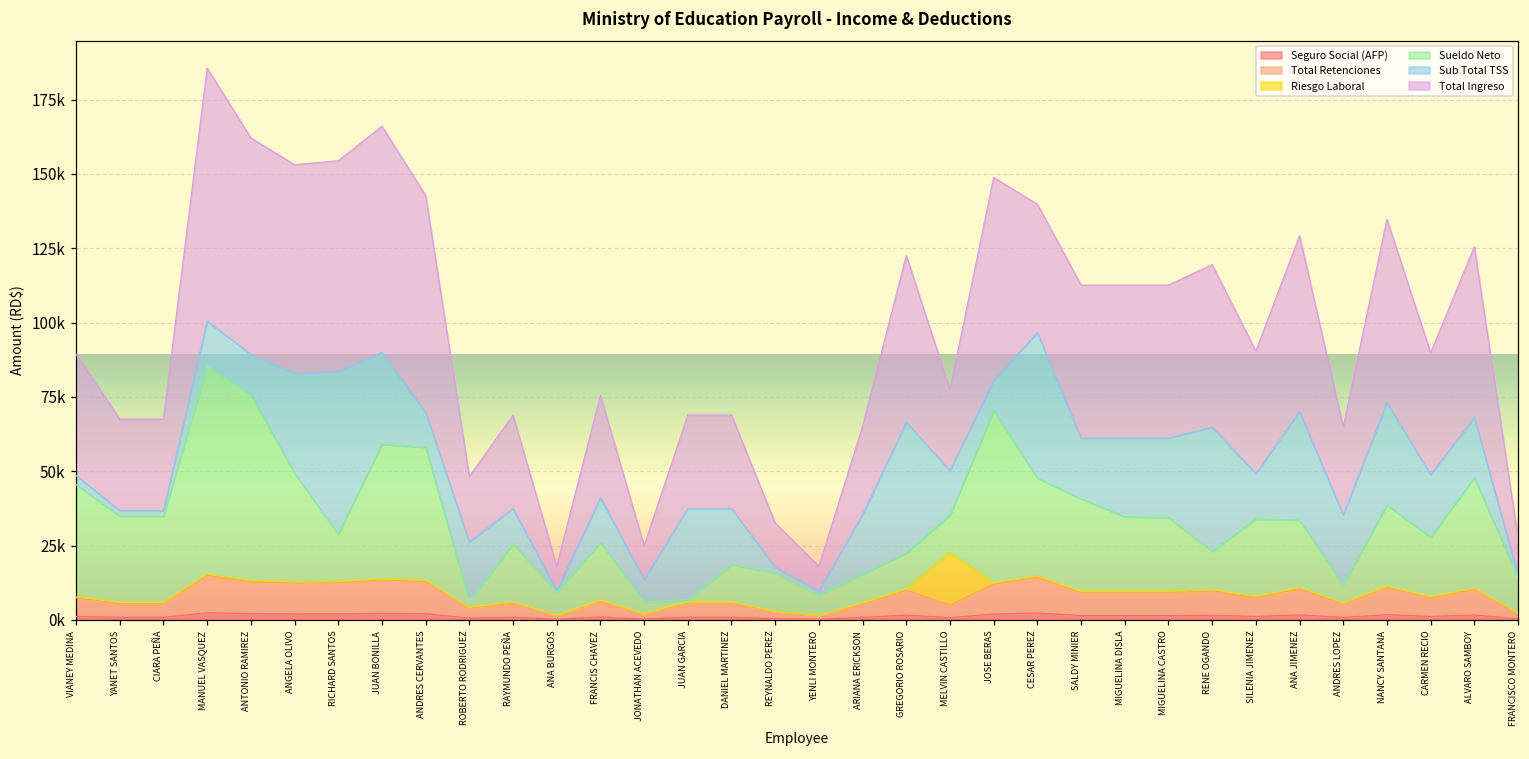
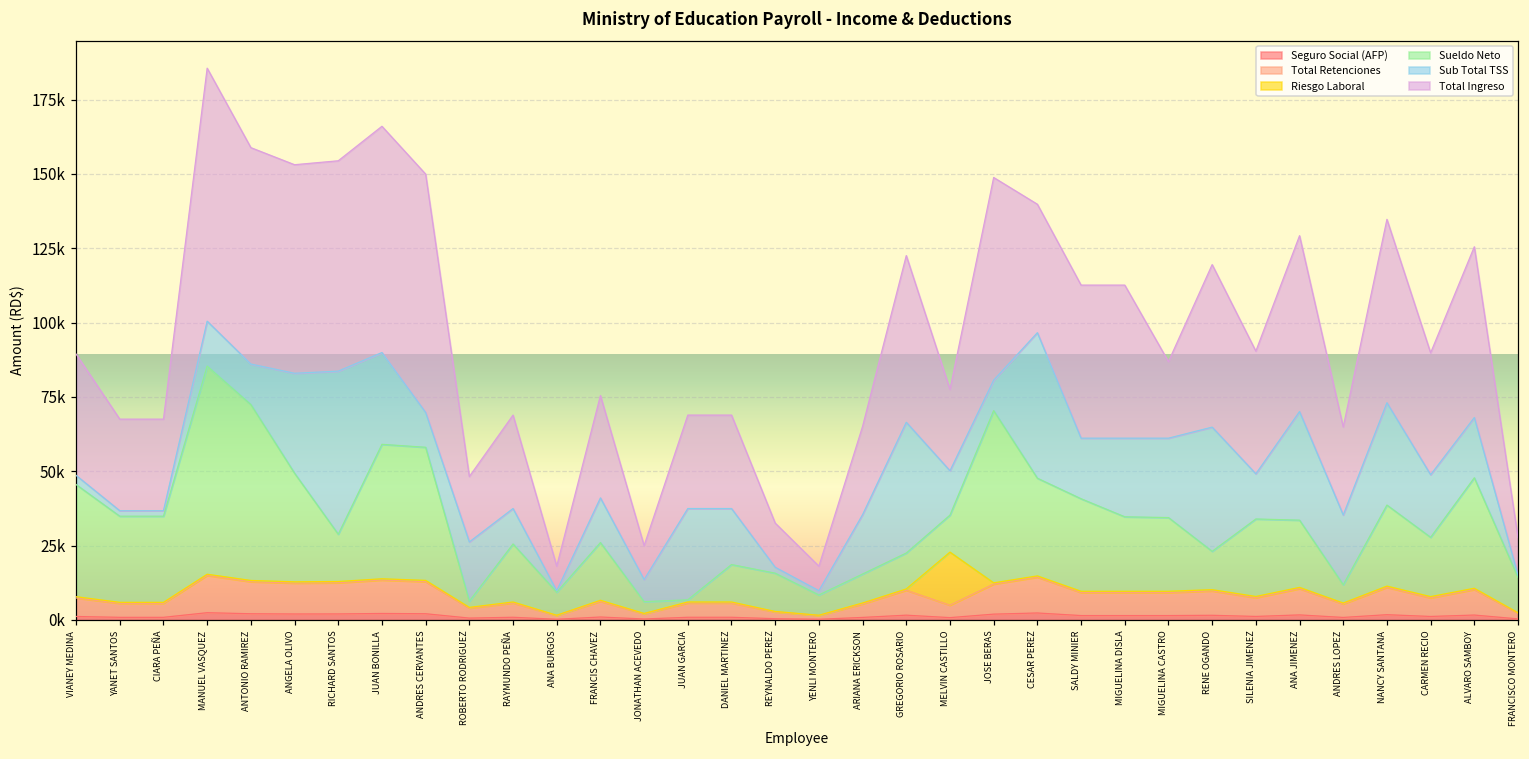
Sueldo Neto, ANTONIO RAMIREZ: 62000 -> 59000
Total Ingreso, ANDRES CERVANTES: 73000 -> 80000
Total Ingreso, MIGUELINA CASTRO: 51000 -> 26000
